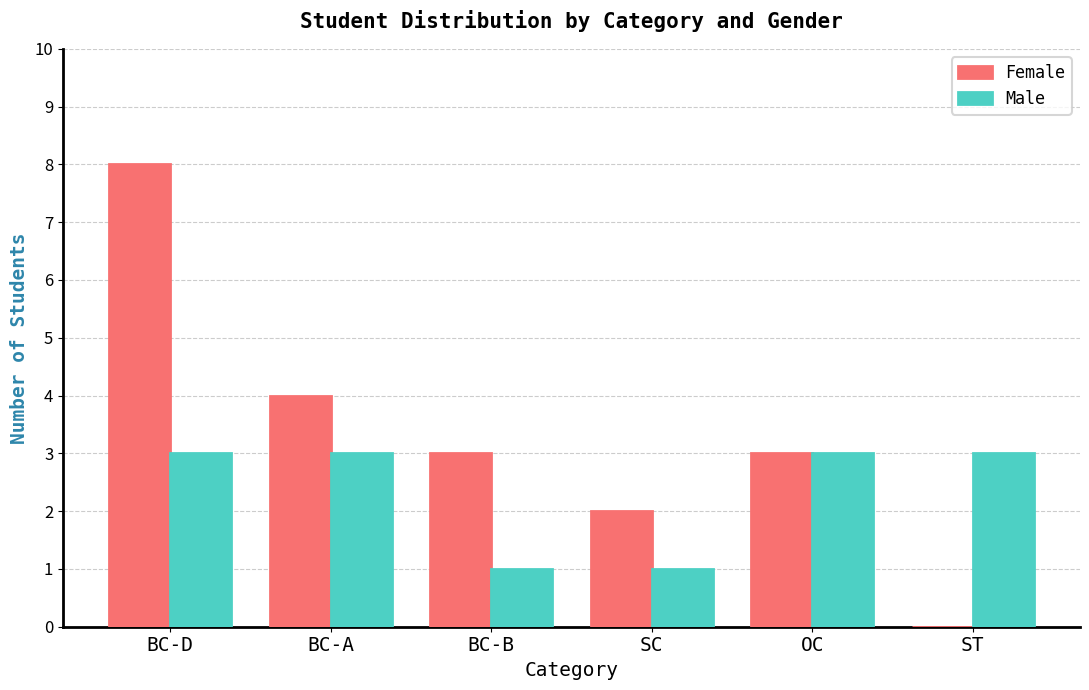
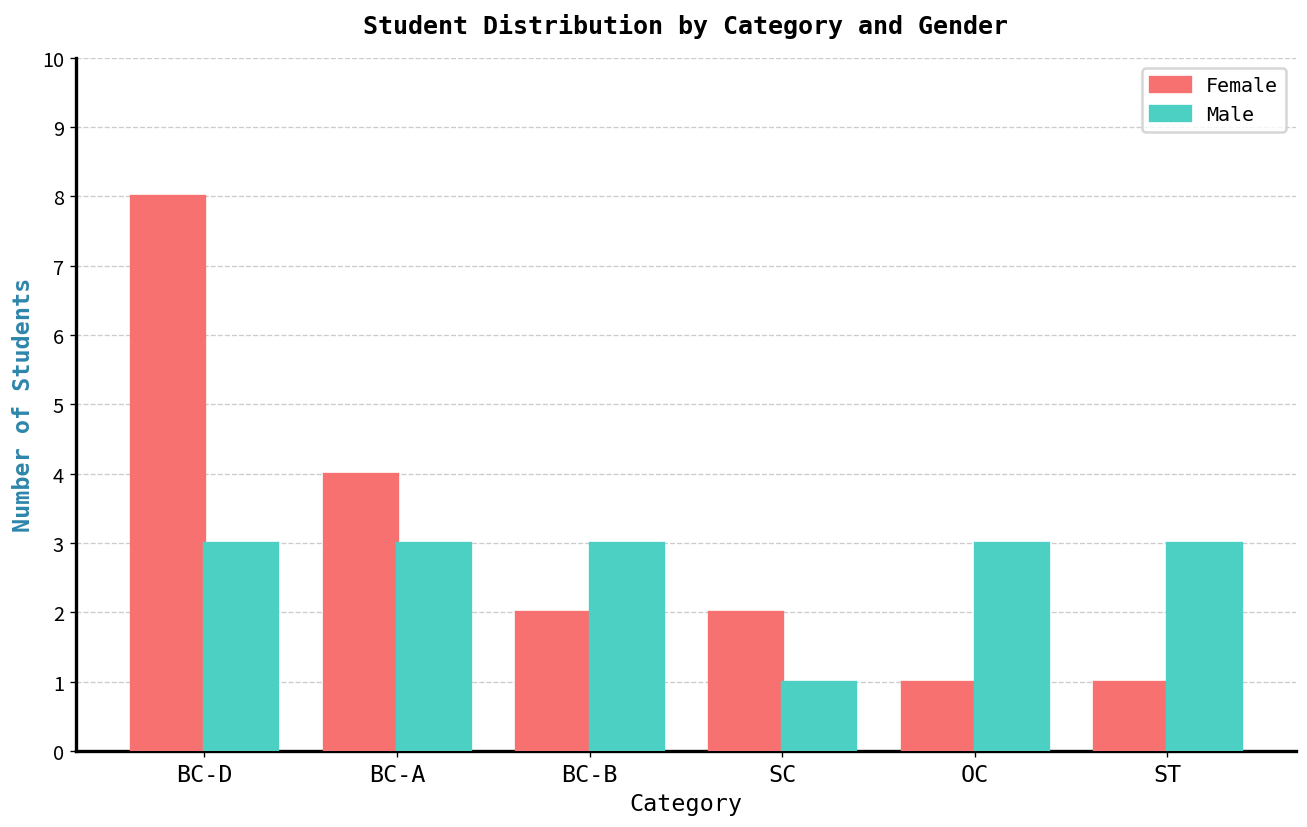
Female, BC-B: 3 -> 2
Male, BC-B: 1 -> 3
Female, OC: 3 -> 1
Female, ST: 0 -> 1
